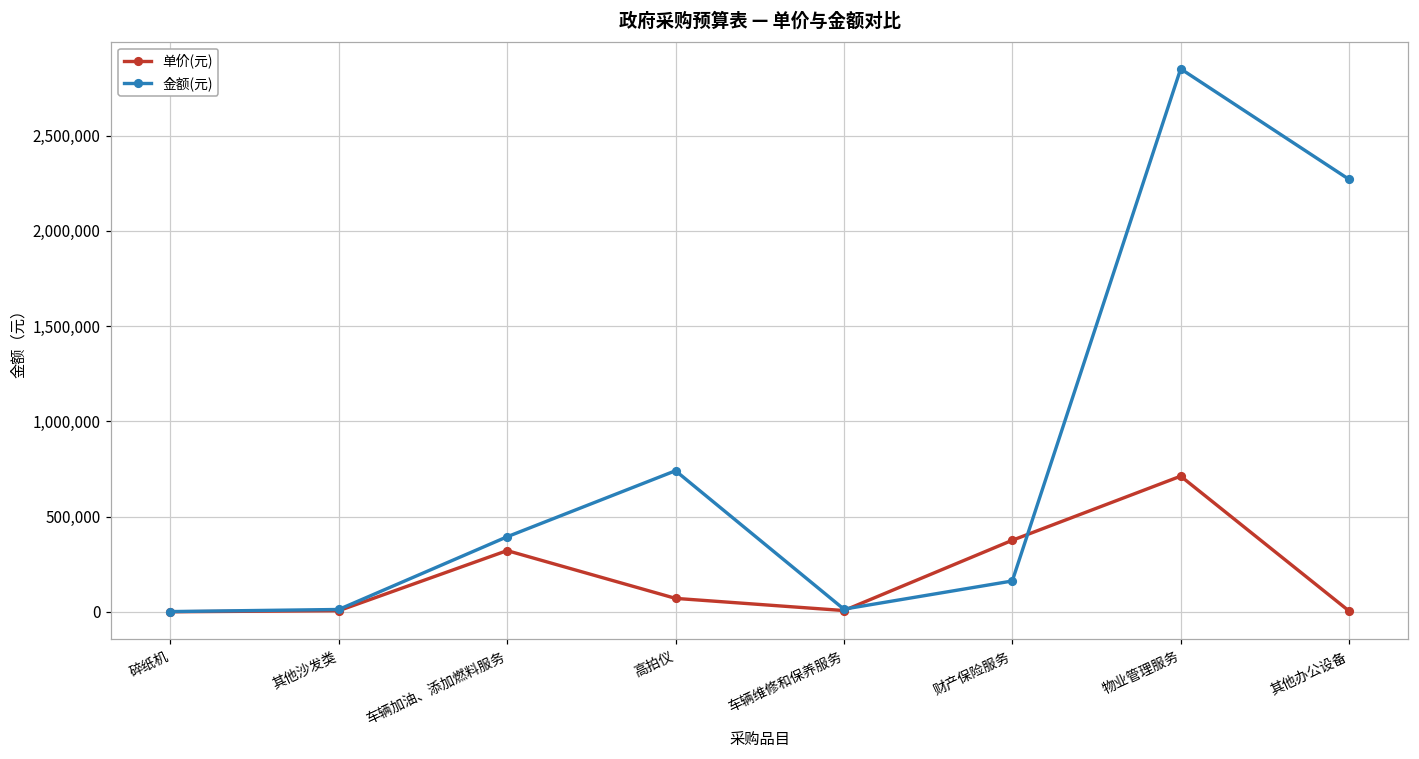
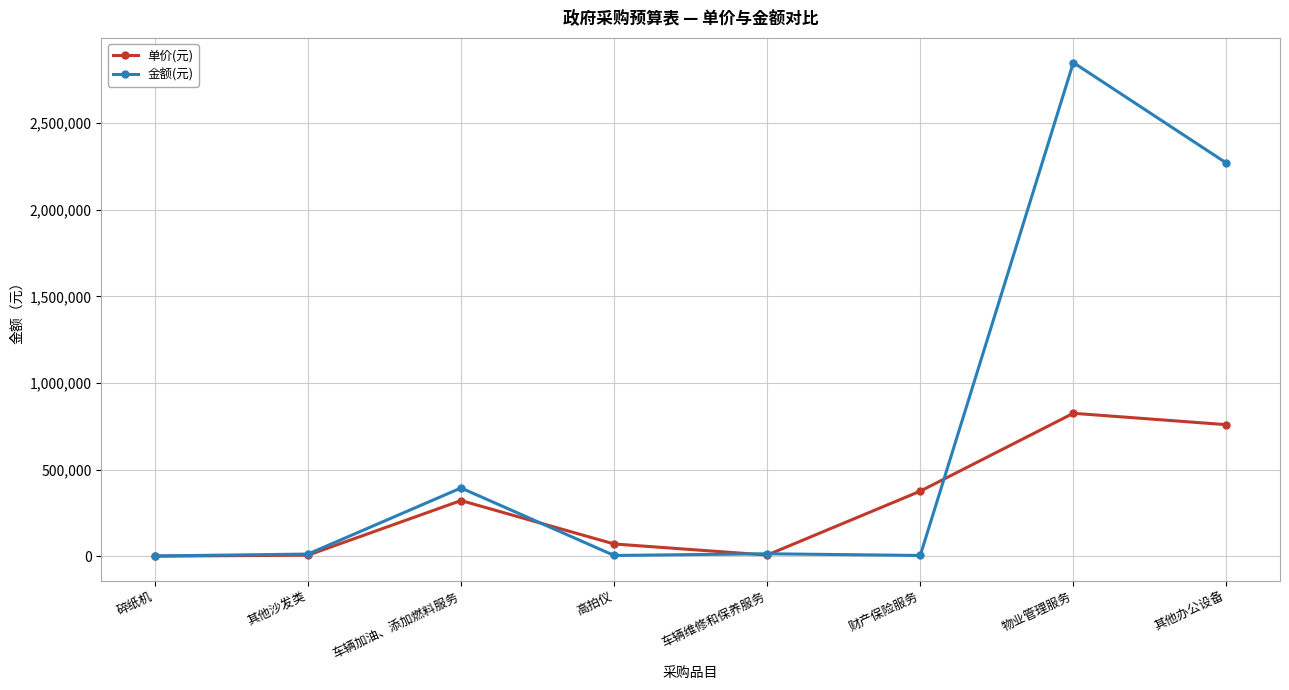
金额(元), 高拍仪: 740,000 -> 10,000
金额(元), 财产保险服务: 160,000 -> 10,000
单价(元), 物业管理服务: 710,000 -> 830,000
单价(元), 其他办公设备: 10,000 -> 760,000
